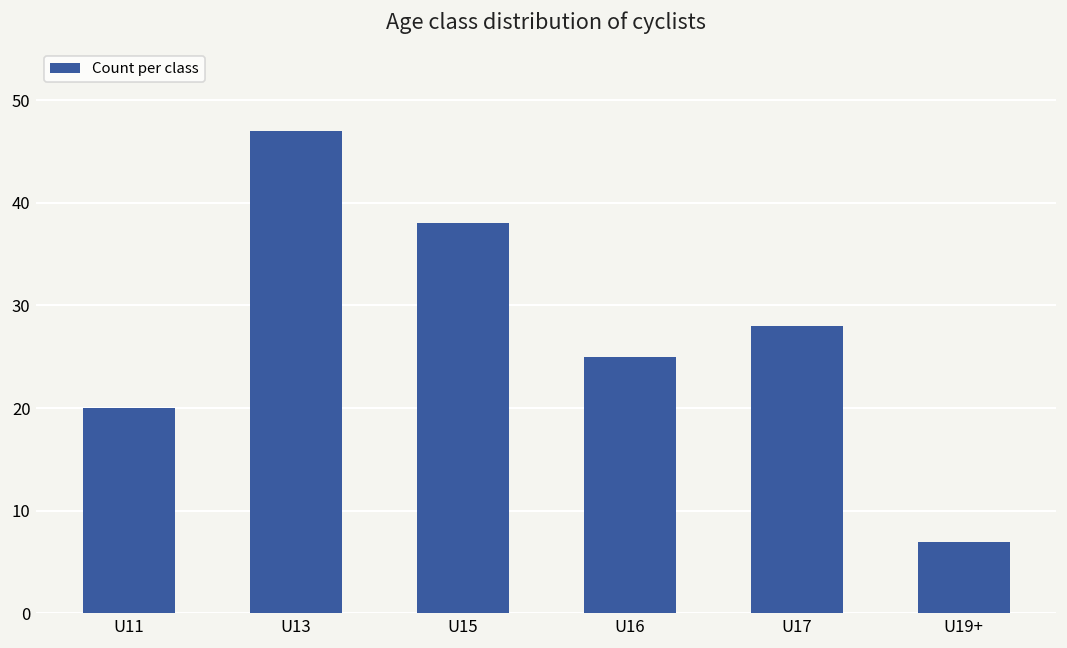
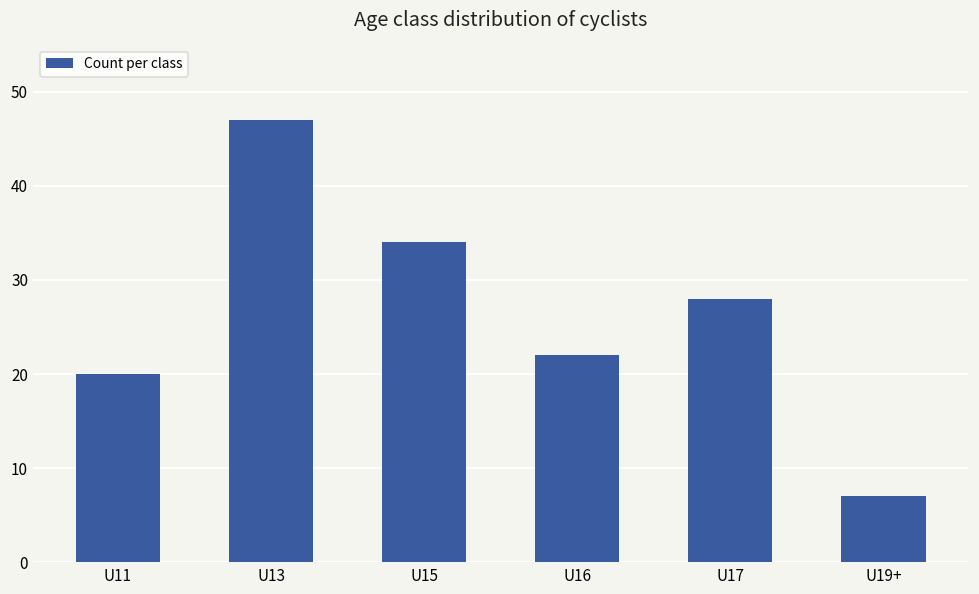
U15: 38 -> 34
U16: 25 -> 22
